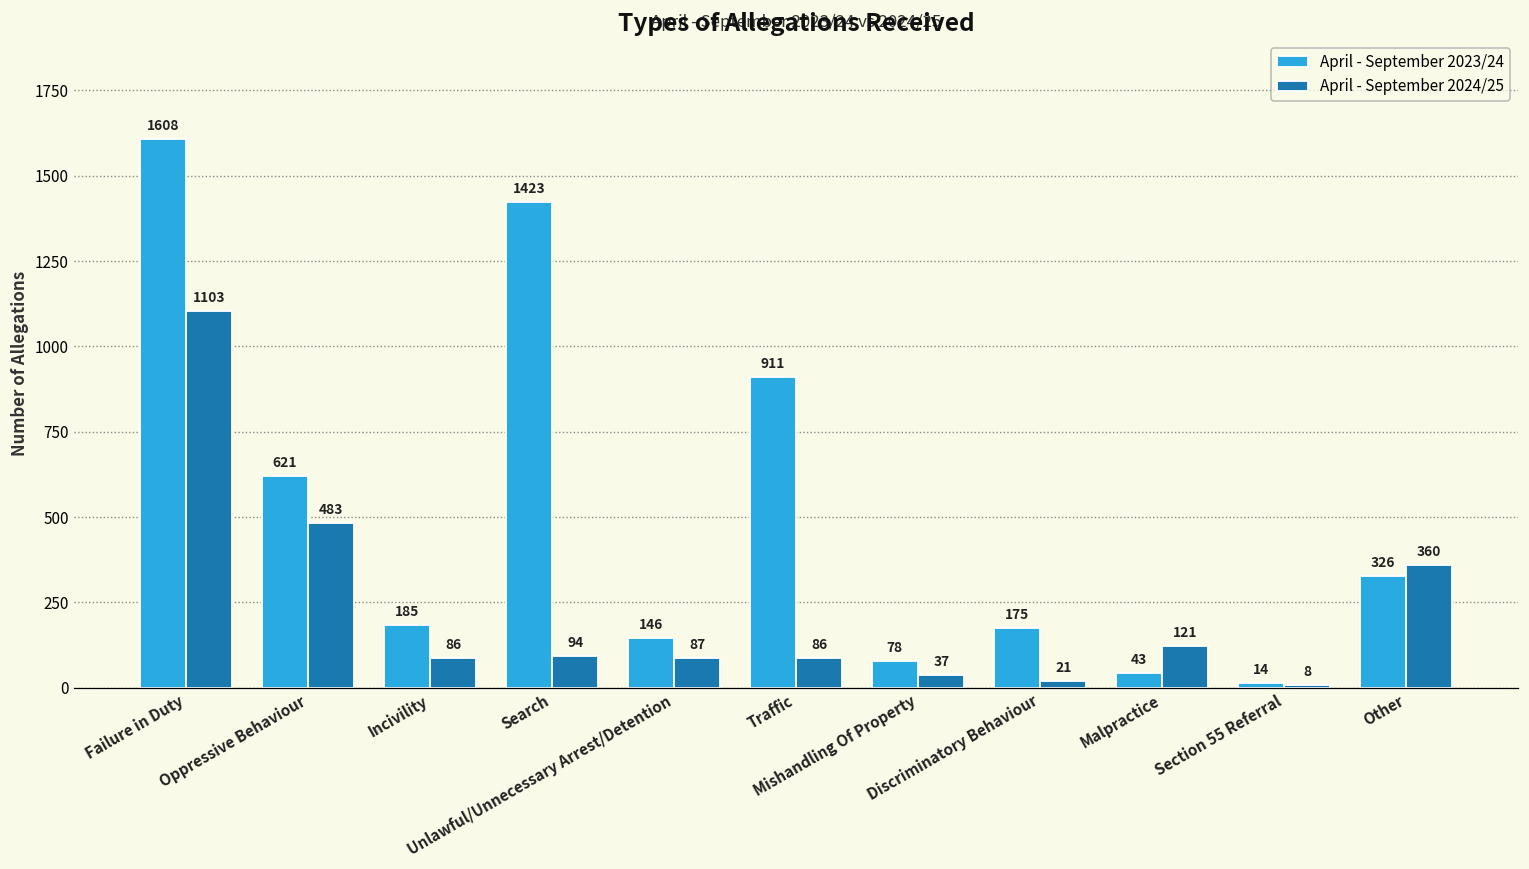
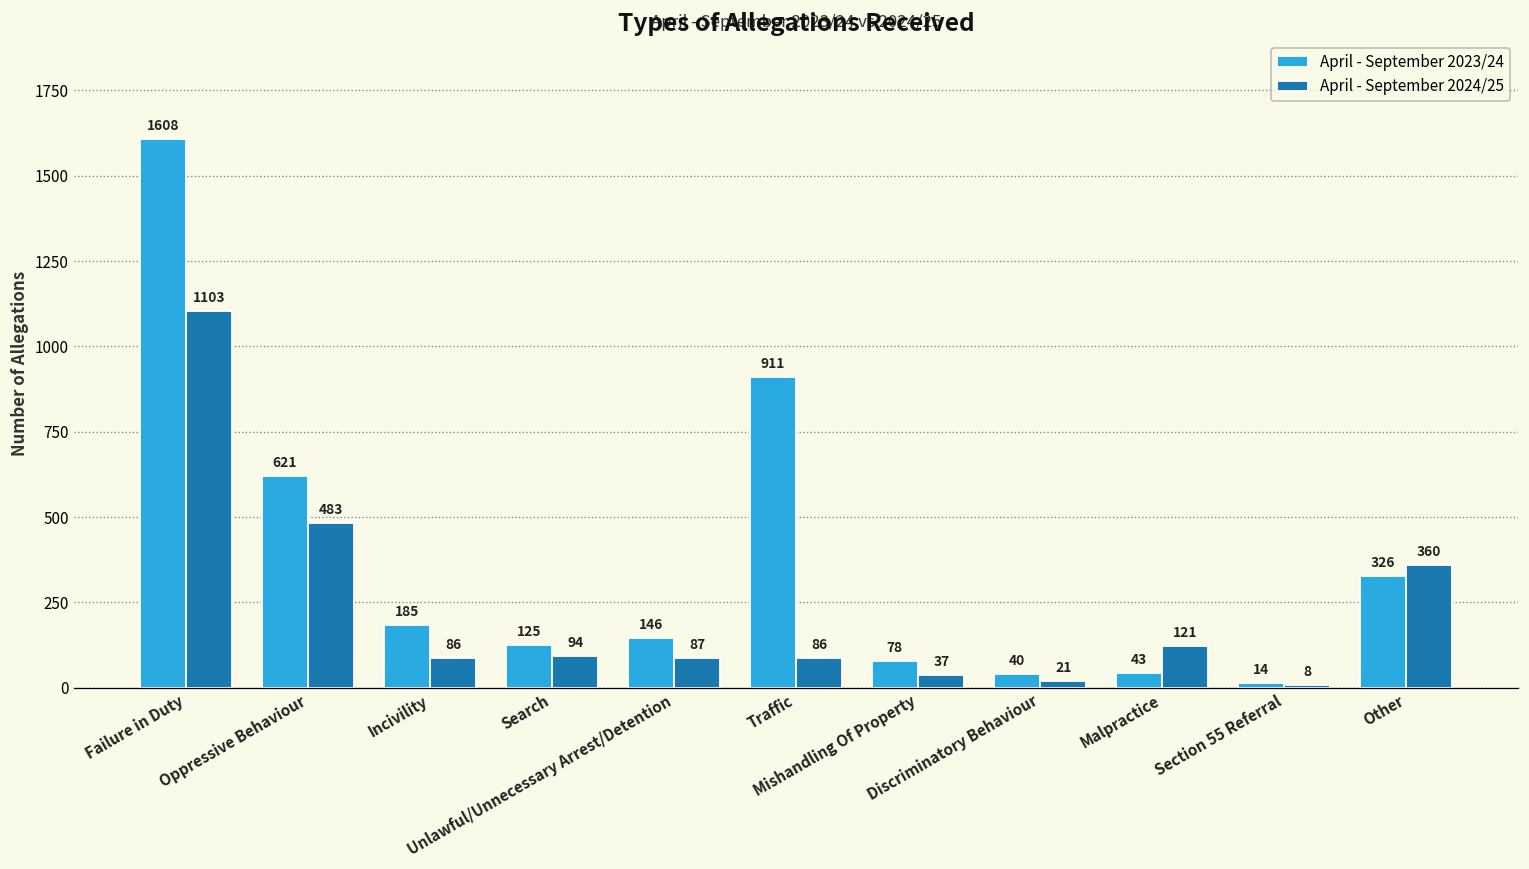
April - September 2023/24, Search: 1423 -> 125
April - September 2023/24, Discriminatory Behaviour: 175 -> 40
